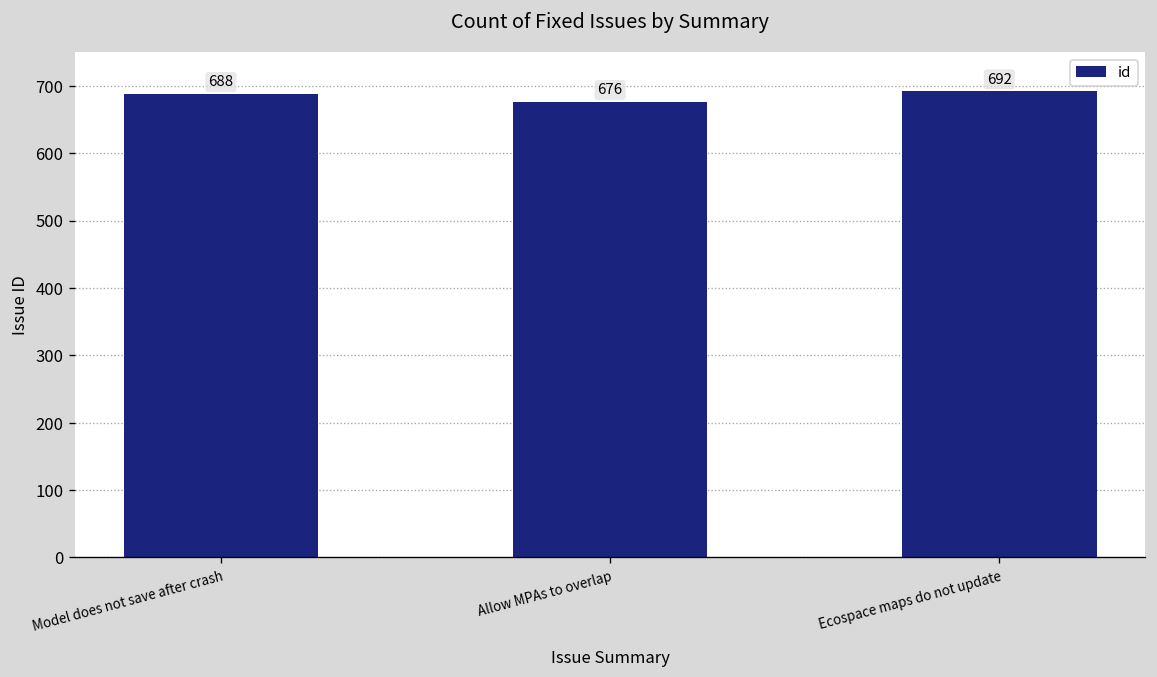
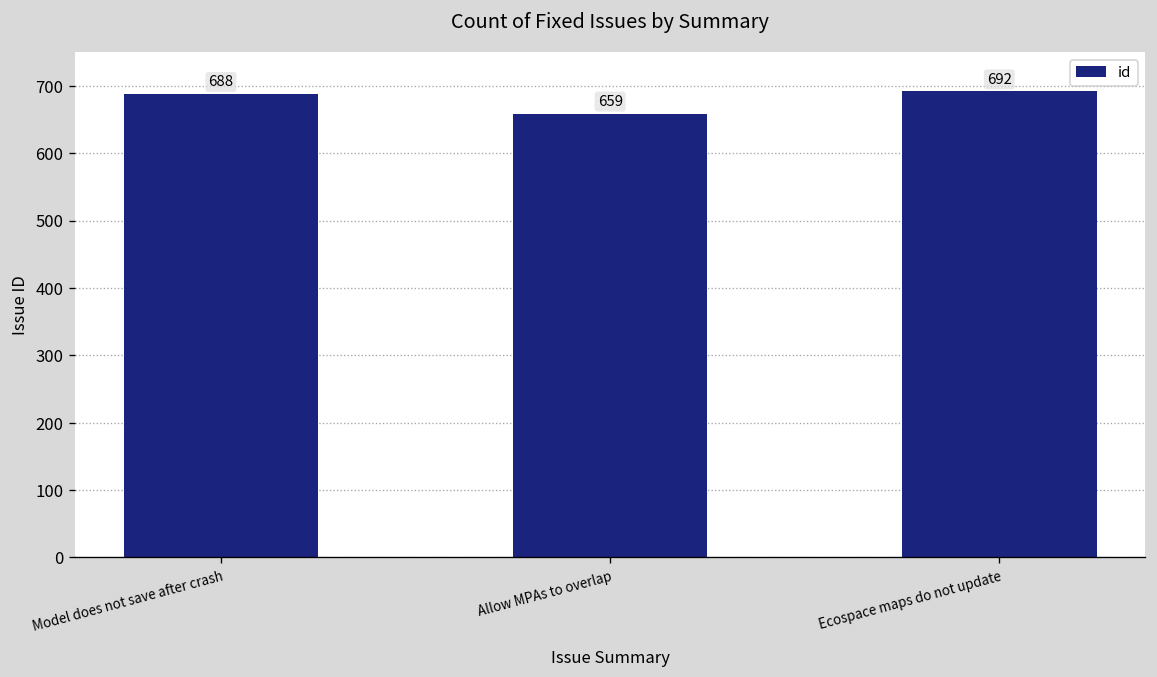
Allow MPAs to overlap: 676 -> 659
